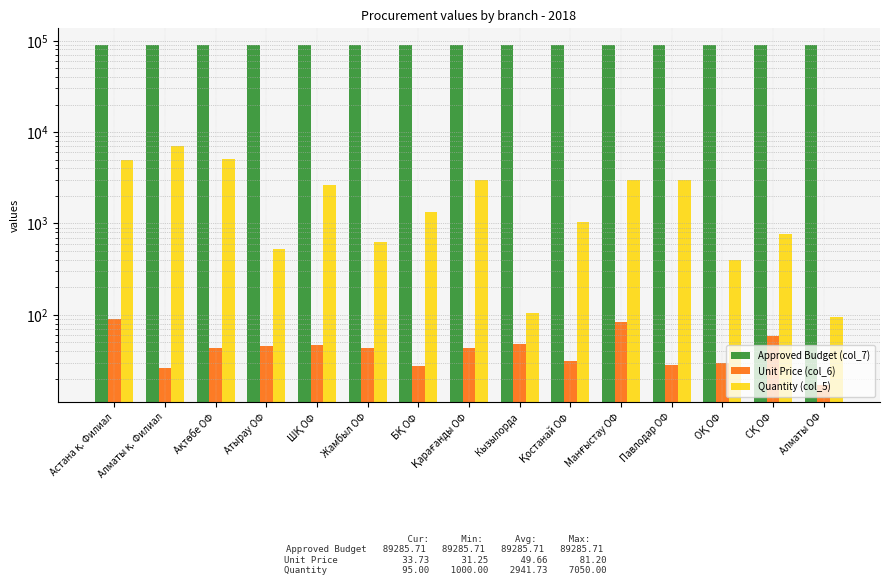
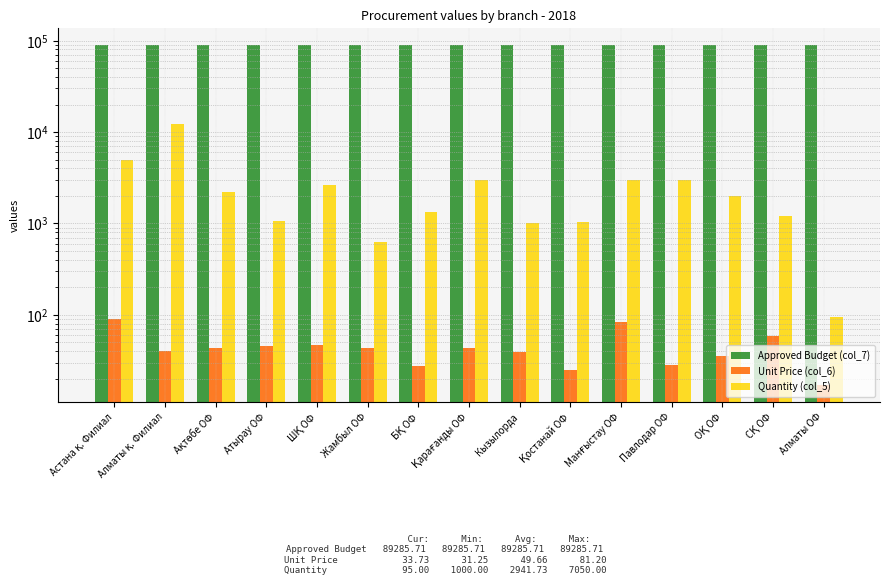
Unit Price (col_6), Алматы қ. Филиал: 26 -> 40
Quantity (col_5), Алматы қ. Филиал: 7000 -> 12000
Quantity (col_5), Ақтөбе ОФ: 5000 -> 2200
Quantity (col_5), Атырау ОФ: 500 -> 1100
Unit Price (col_6), Кызылорда: 50 -> 39
Quantity (col_5), Кызылорда: 110 -> 1000
Unit Price (col_6), Қостанай ОФ: 31 -> 25
Unit Price (col_6), ОҚ ОФ: 29 -> 36
Quantity (col_5), ОҚ ОФ: 390 -> 2000
Quantity (col_5), СҚ ОФ: 800 -> 1200
